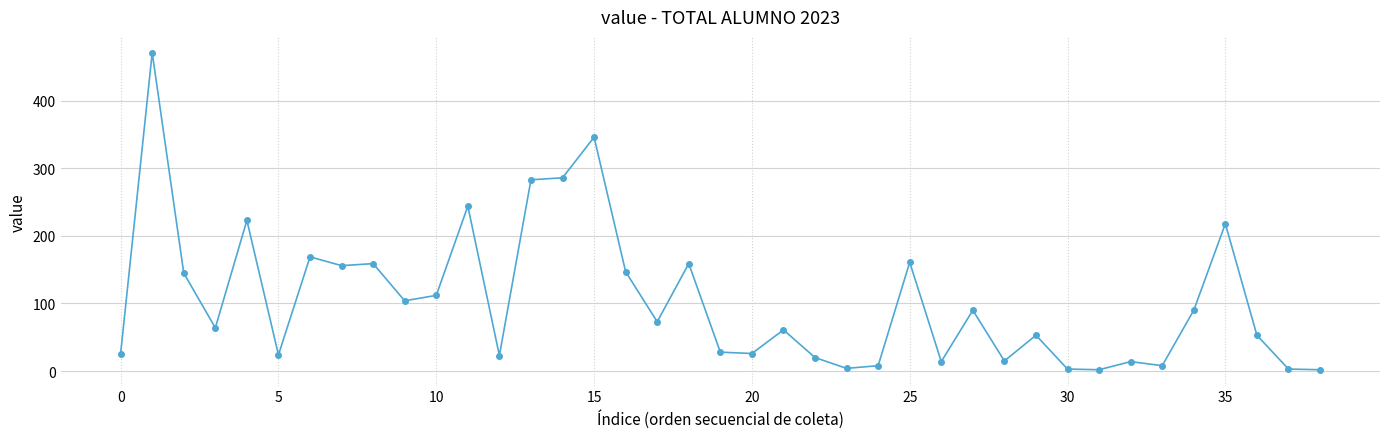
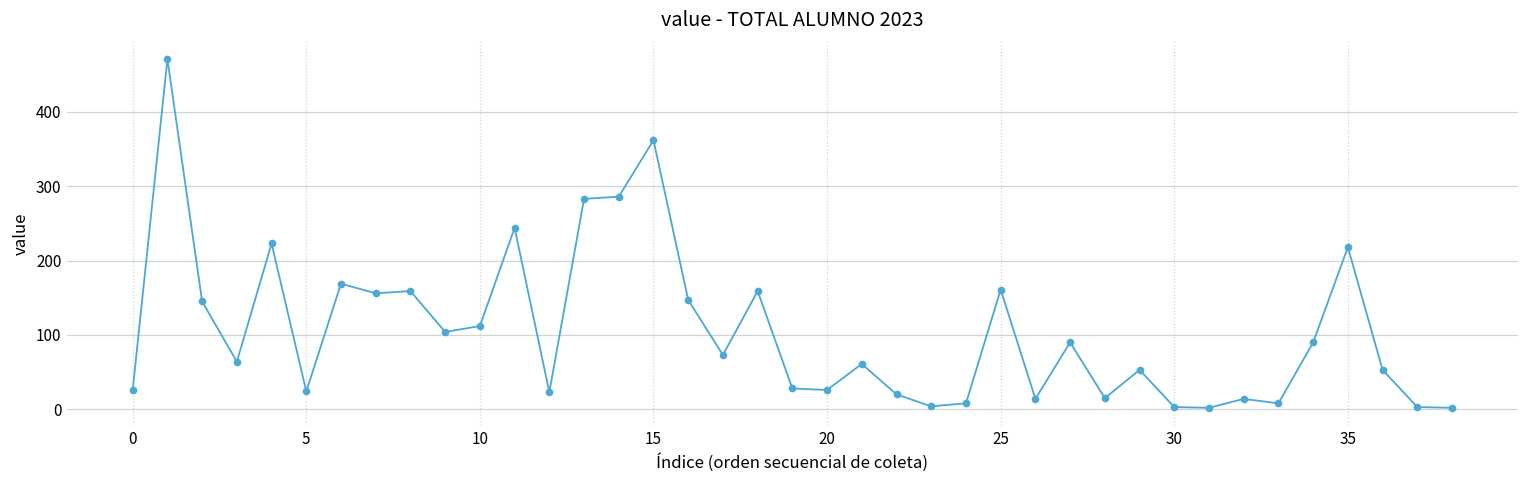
15: 350 -> 360
